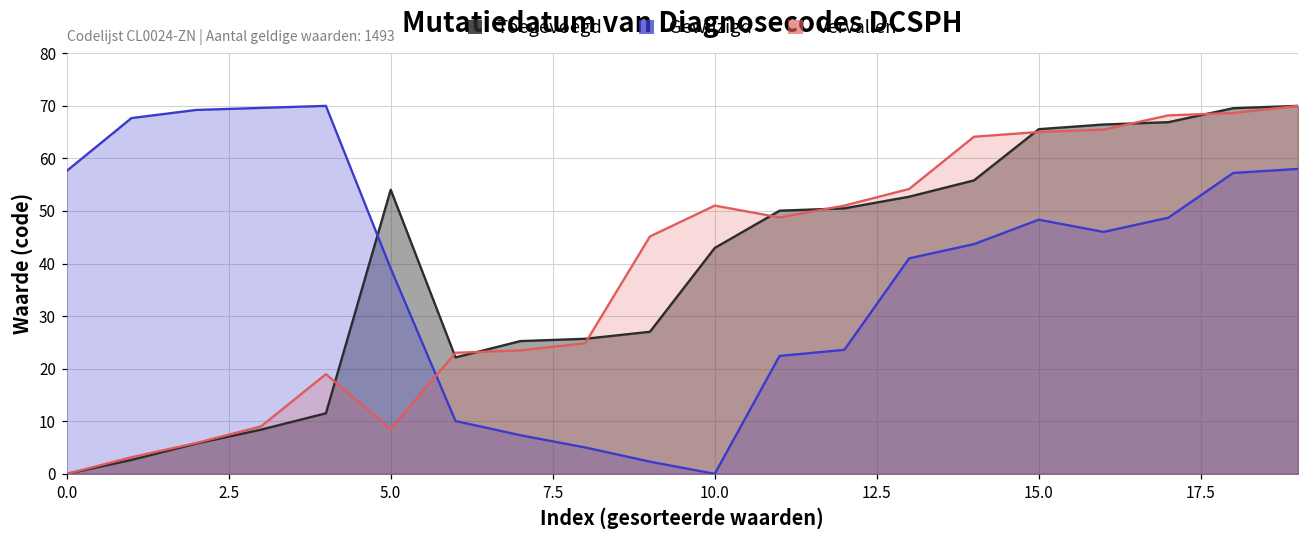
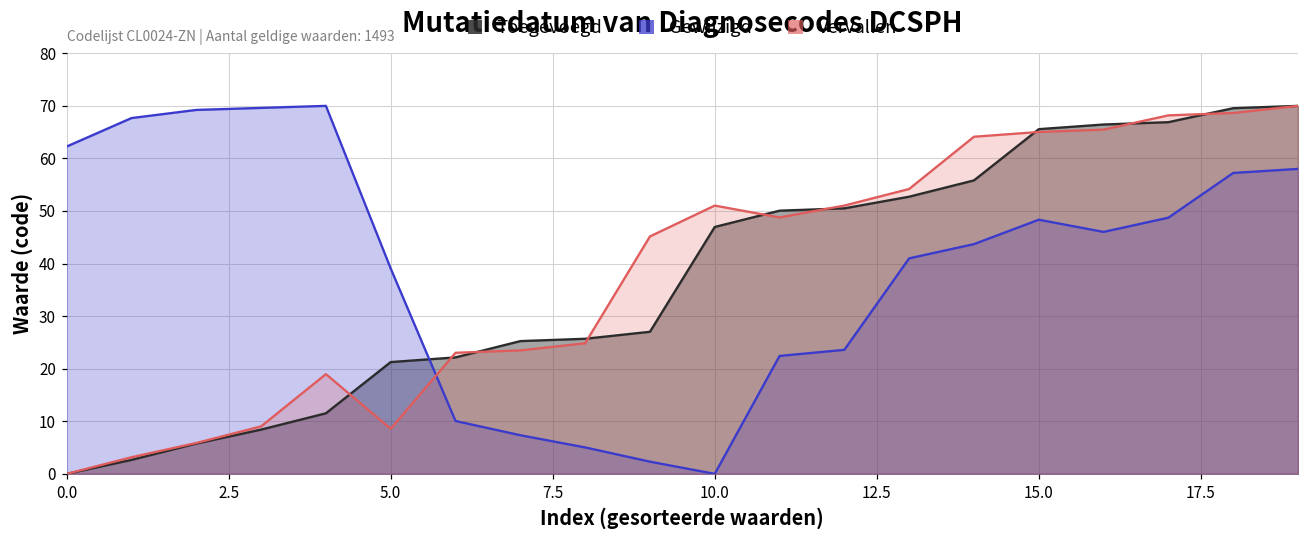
Gewijzigd, 0.0: 58 -> 62
Toegevoegd, 5.0: 54 -> 21
Toegevoegd, 10.0: 43 -> 47
